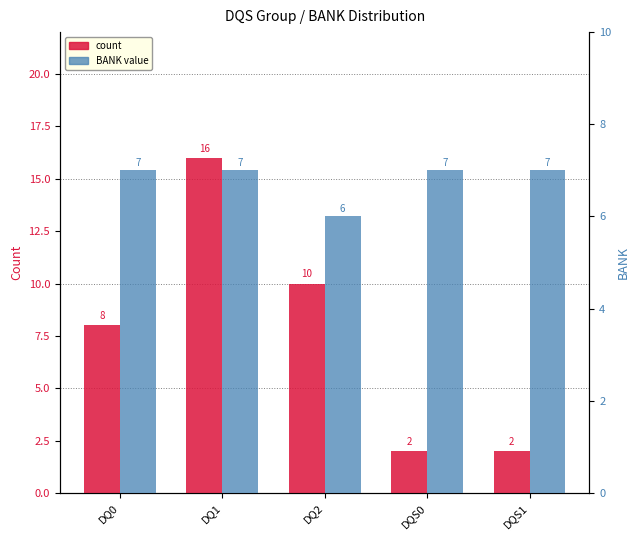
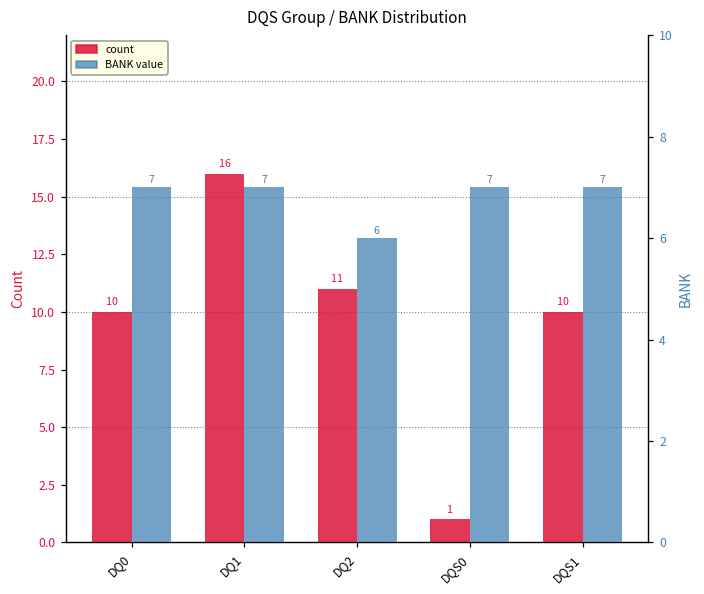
count, DQ0: 8 -> 10
count, DQ2: 10 -> 11
count, DQS0: 2 -> 1
count, DQS1: 2 -> 10
